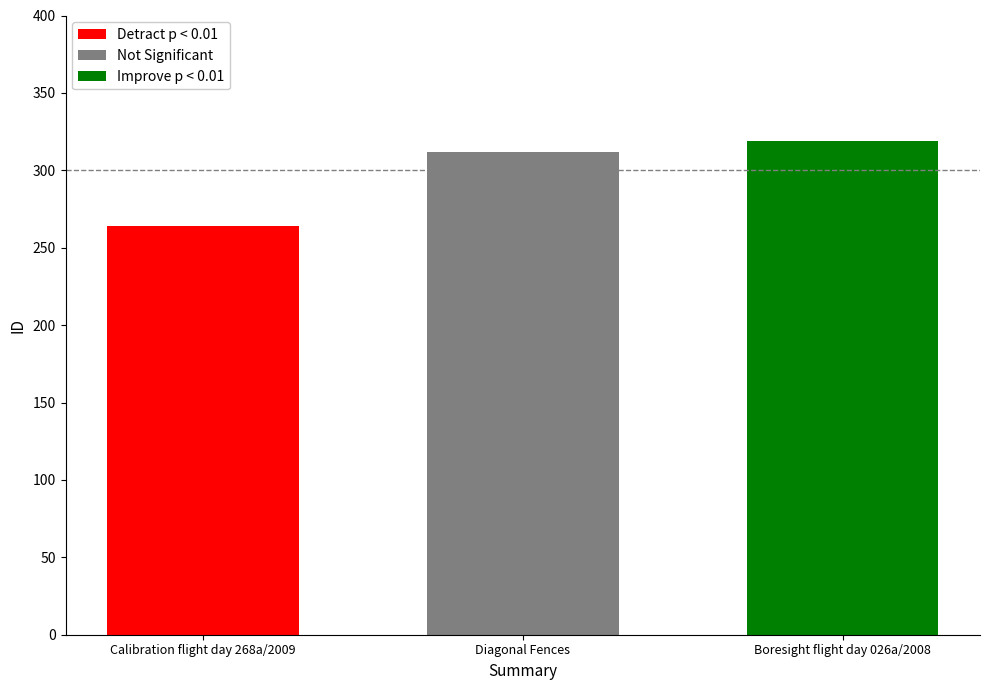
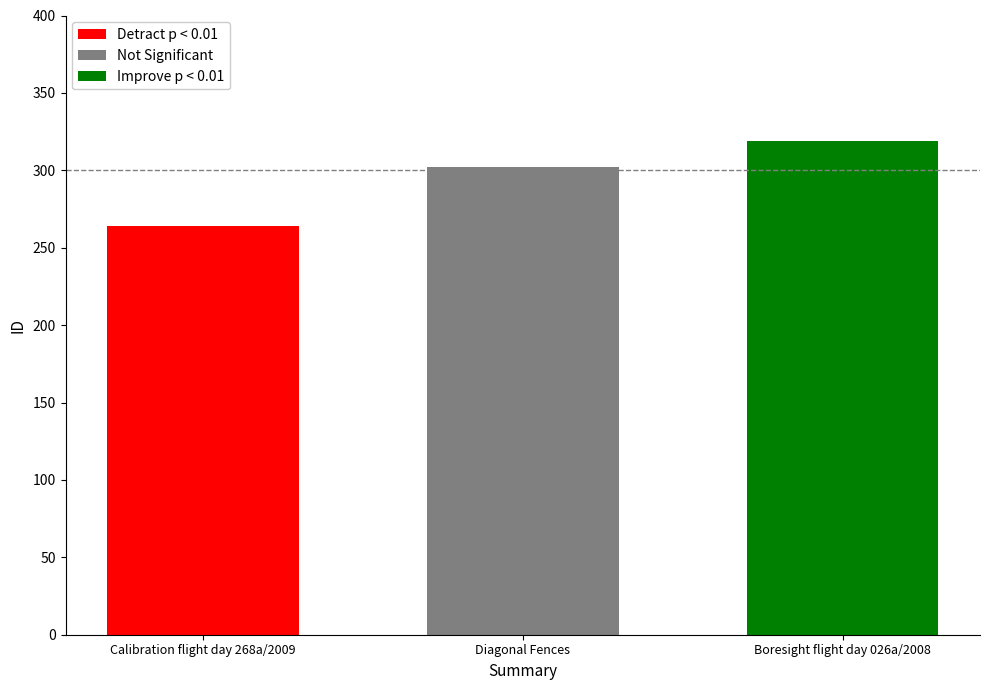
Not Significant, Diagonal Fences: 312 -> 302
